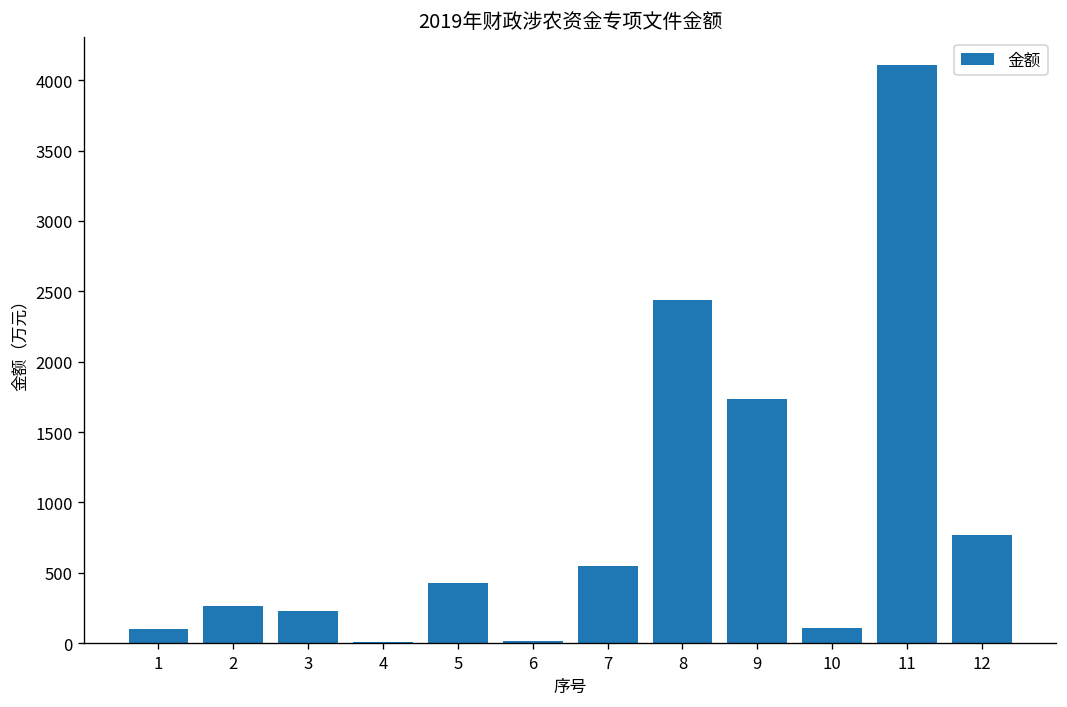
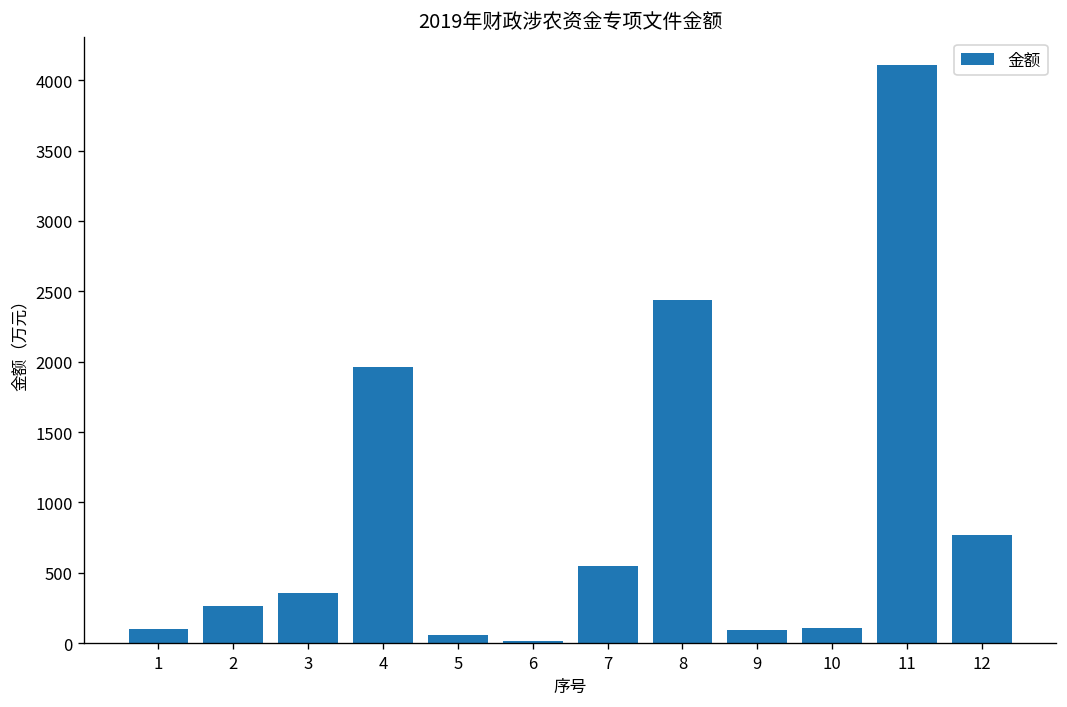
3: 230 -> 360
4: 10 -> 1960
5: 430 -> 60
9: 1730 -> 90
